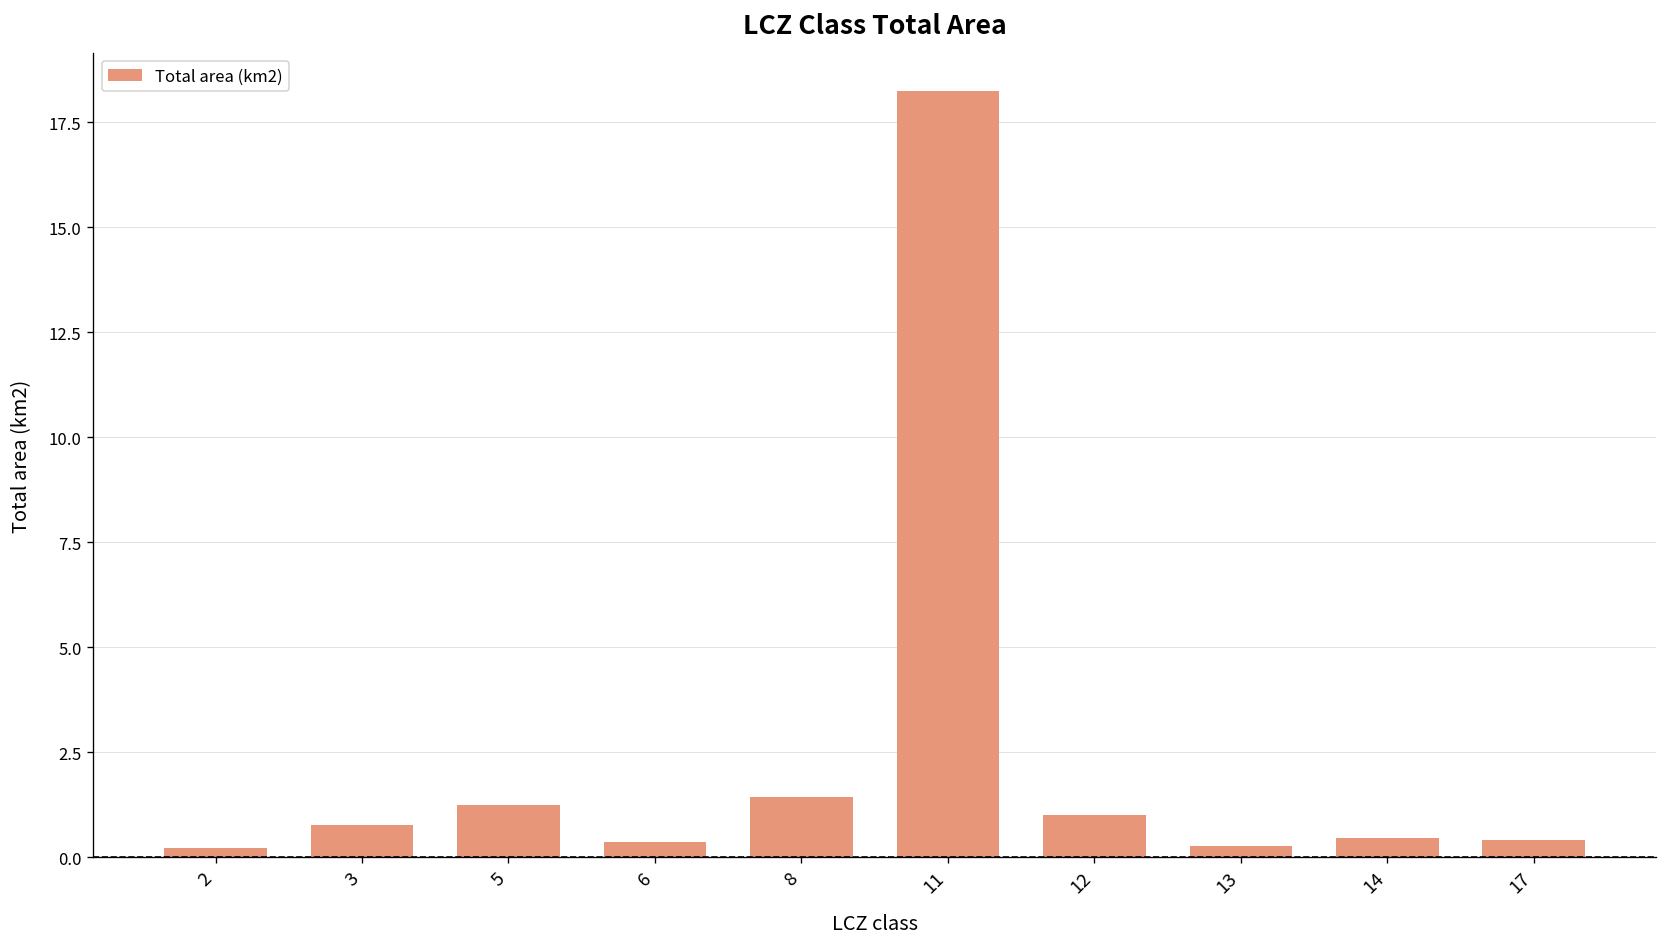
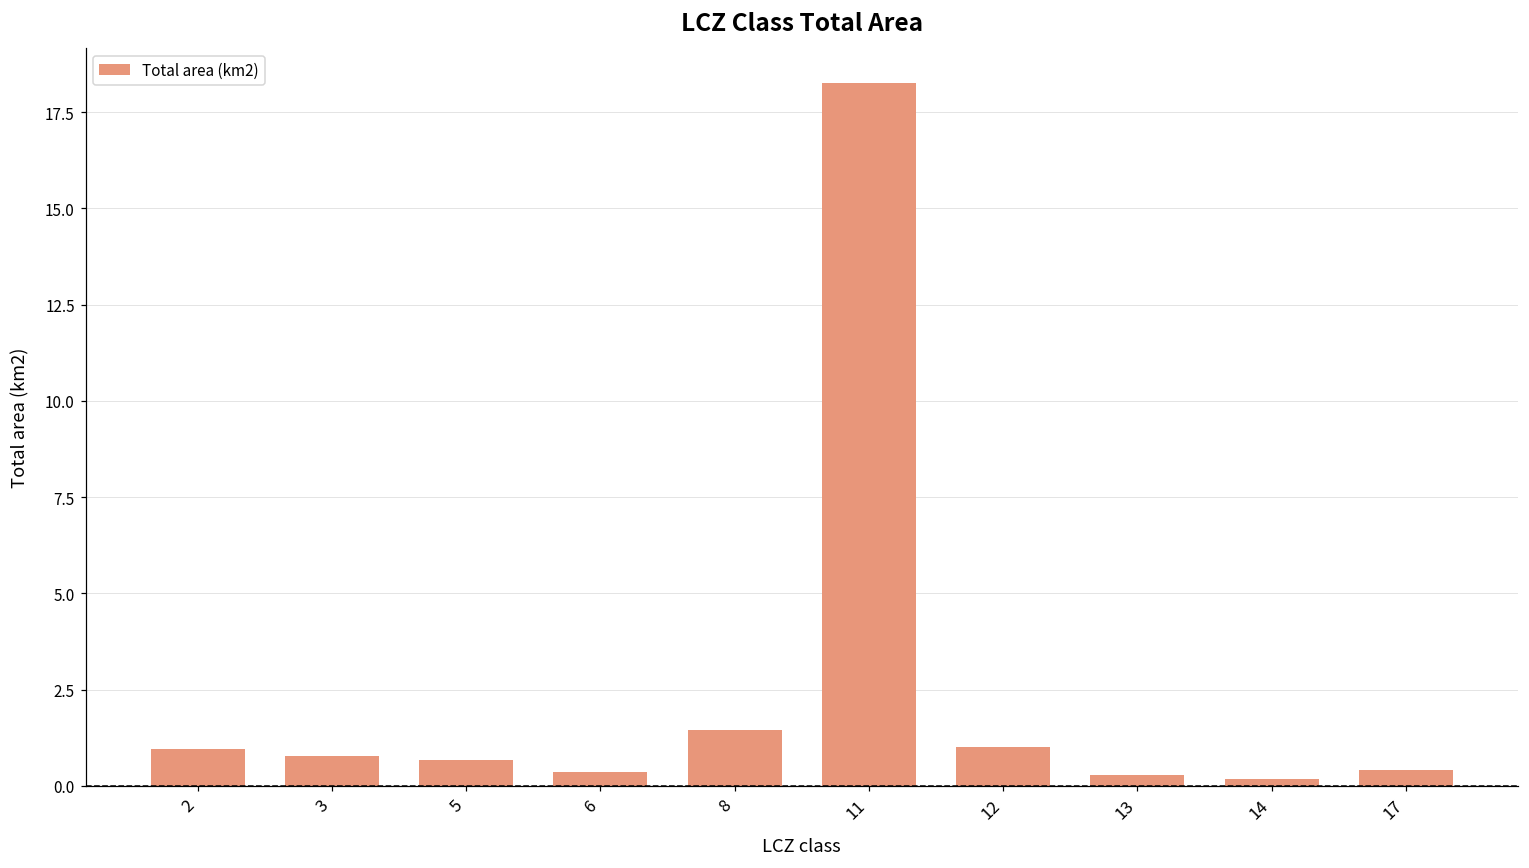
2: 0.2 -> 1.0
5: 1.2 -> 0.7
14: 0.5 -> 0.2
